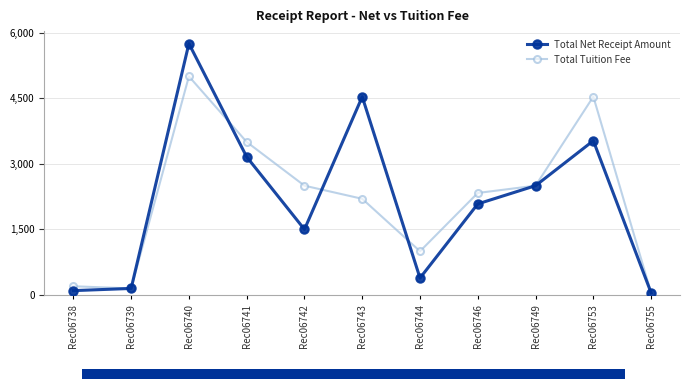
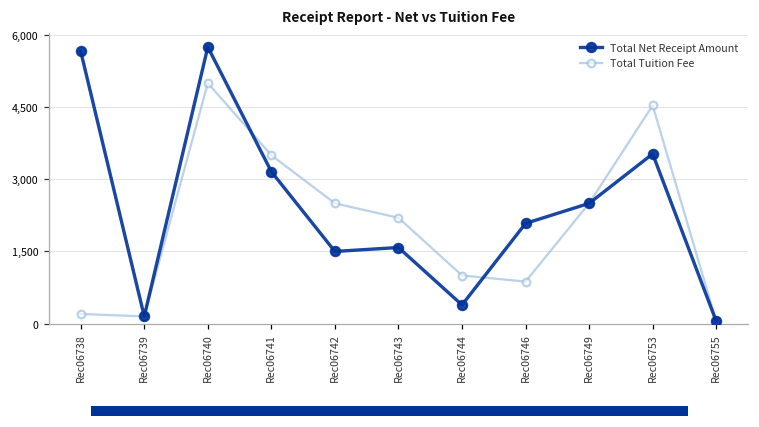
Receipt Report - Net vs Tuition Fee, Total Net Receipt Amount, Rec06738: 100 -> 5,700
Receipt Report - Net vs Tuition Fee, Total Net Receipt Amount, Rec06743: 4,500 -> 1,600
Receipt Report - Net vs Tuition Fee, Total Tuition Fee, Rec06746: 2,300 -> 900
